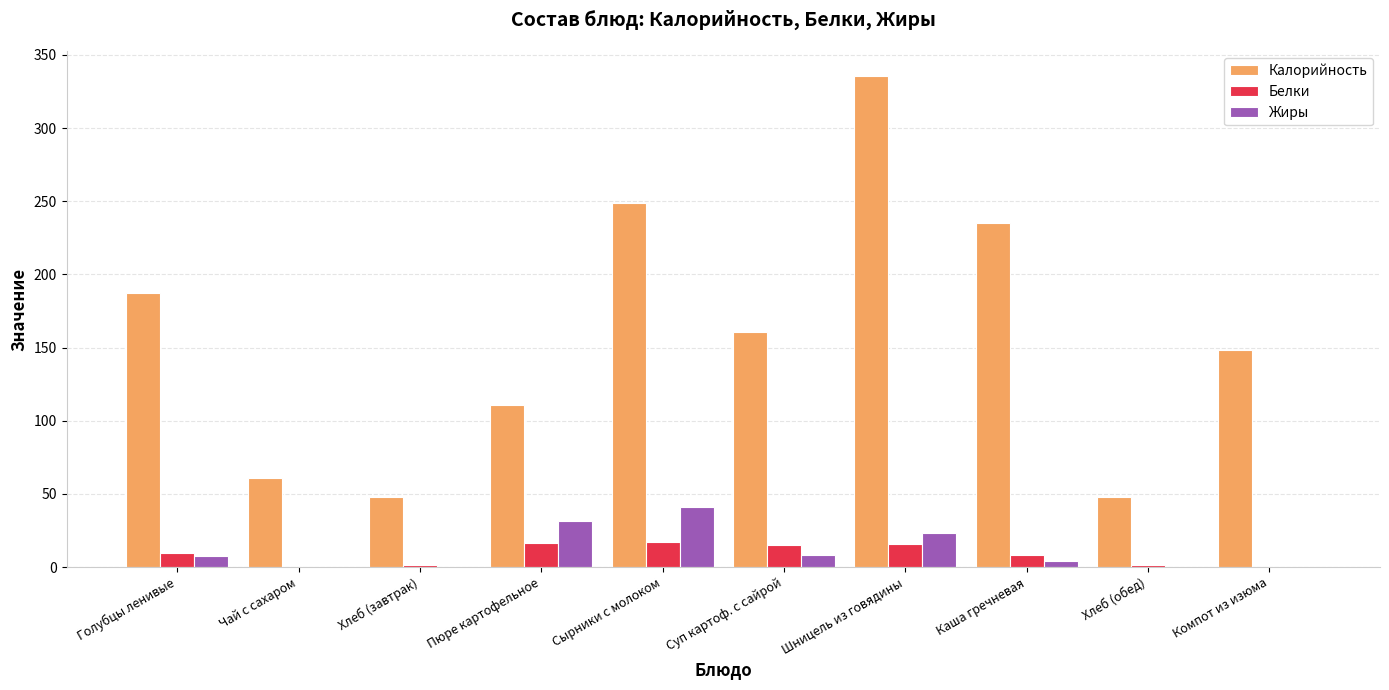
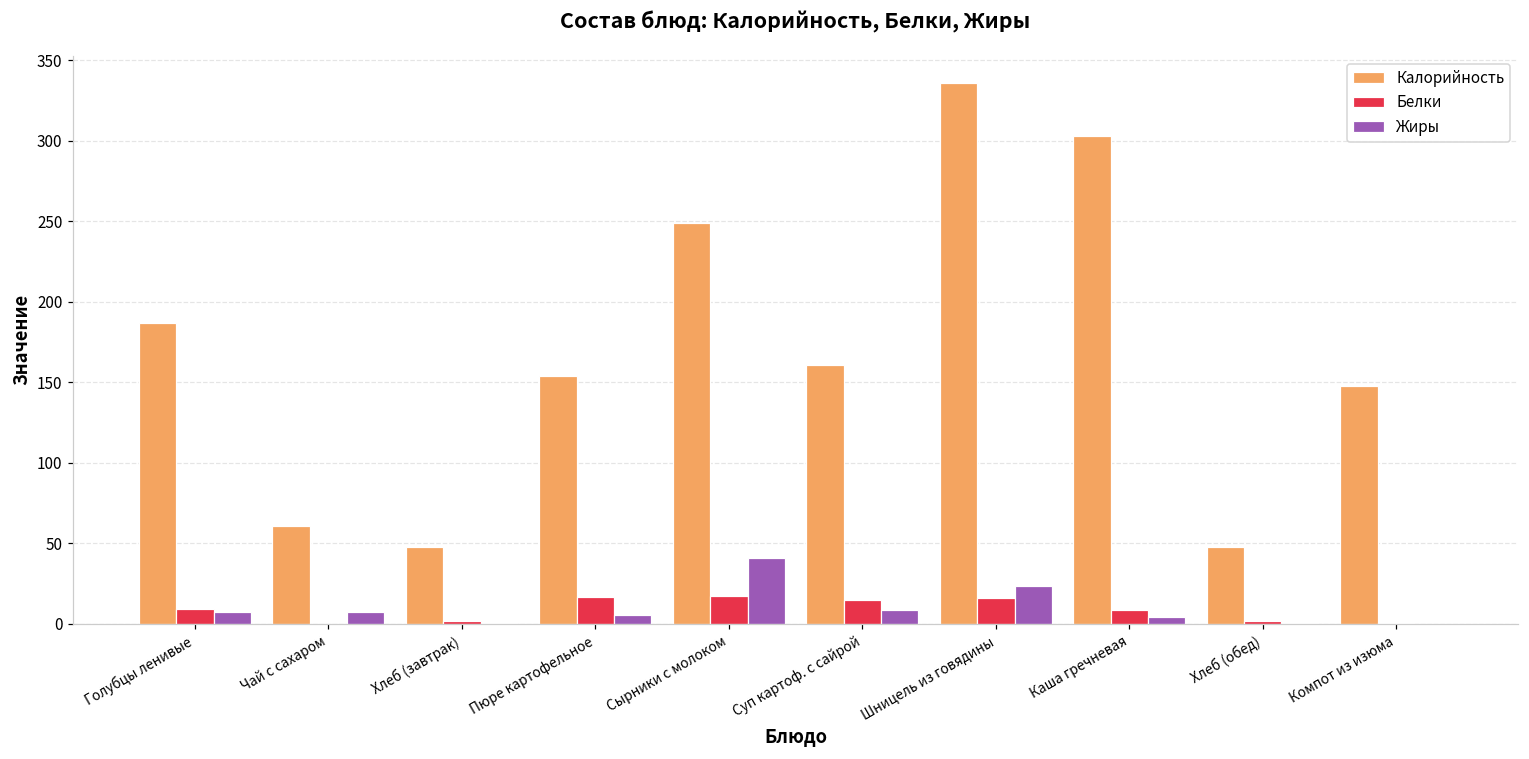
Жиры, Чай с сахаром: 0 -> 7
Калорийность, Пюре картофельное: 111 -> 154
Жиры, Пюре картофельное: 31 -> 5
Калорийность, Каша гречневая: 235 -> 303
